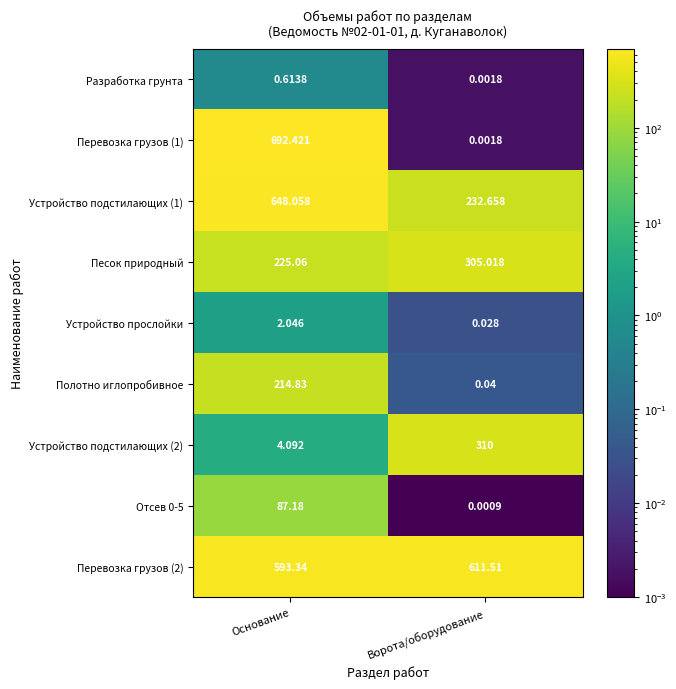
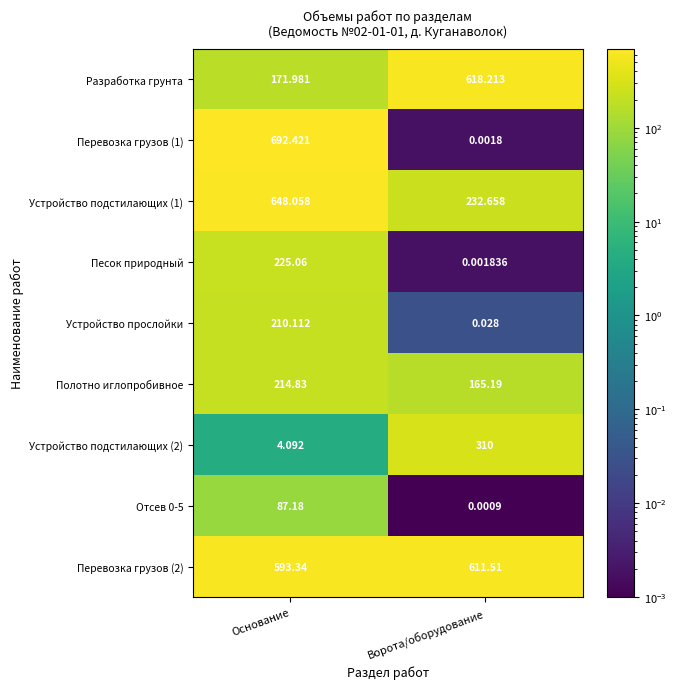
Разработка грунта, Основание: 0.6138 -> 171.981
Разработка грунта, Ворота/оборудование: 0.0018 -> 618.213
Песок природный, Ворота/оборудование: 305.018 -> 0.001836
Устройство прослойки, Основание: 2.046 -> 210.112
Полотно иглопробивное, Ворота/оборудование: 0.04 -> 165.19
